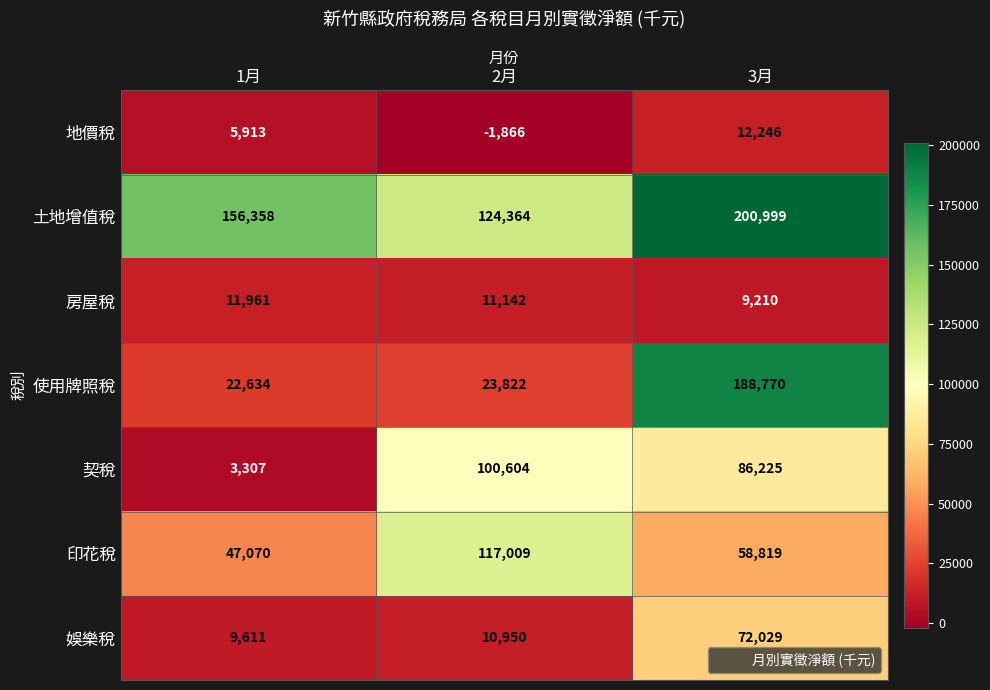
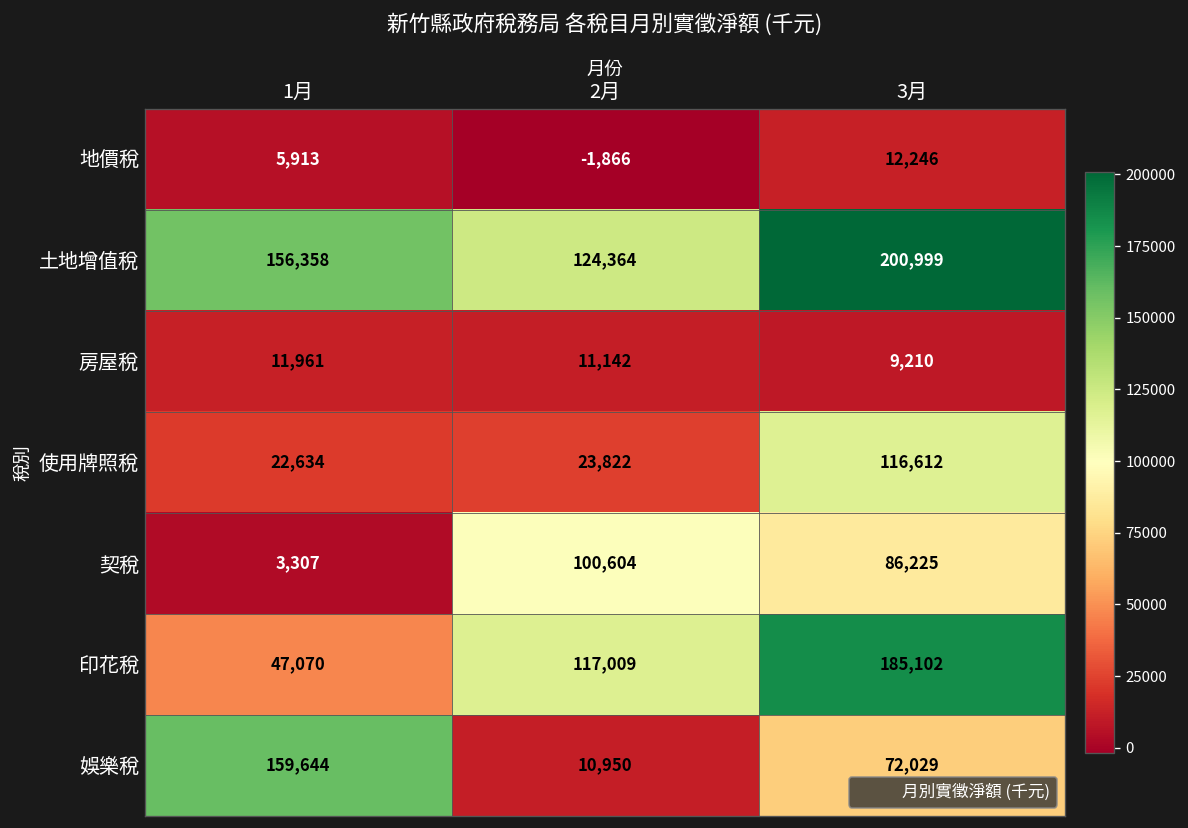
使用牌照稅, 3月: 188,770 -> 116,612
印花稅, 3月: 58,819 -> 185,102
娛樂稅, 1月: 9,611 -> 159,644
